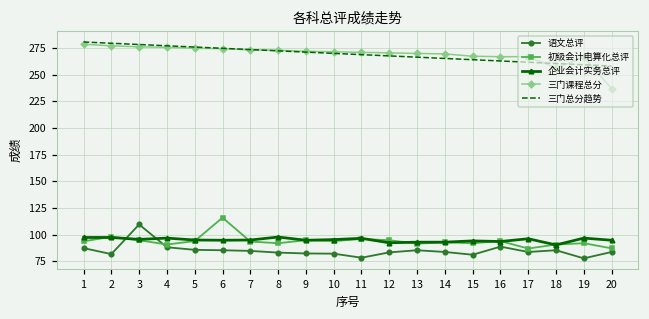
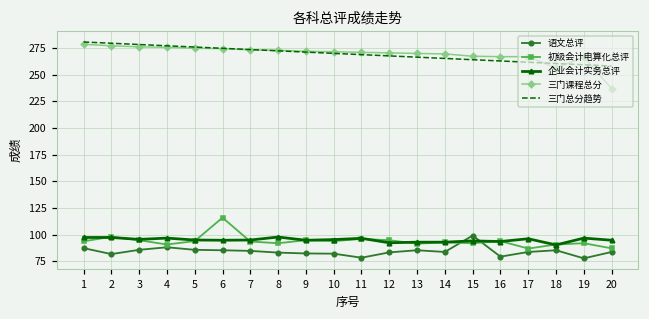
语文总评, 3: 110 -> 90
语文总评, 15: 80 -> 100
语文总评, 16: 90 -> 80
